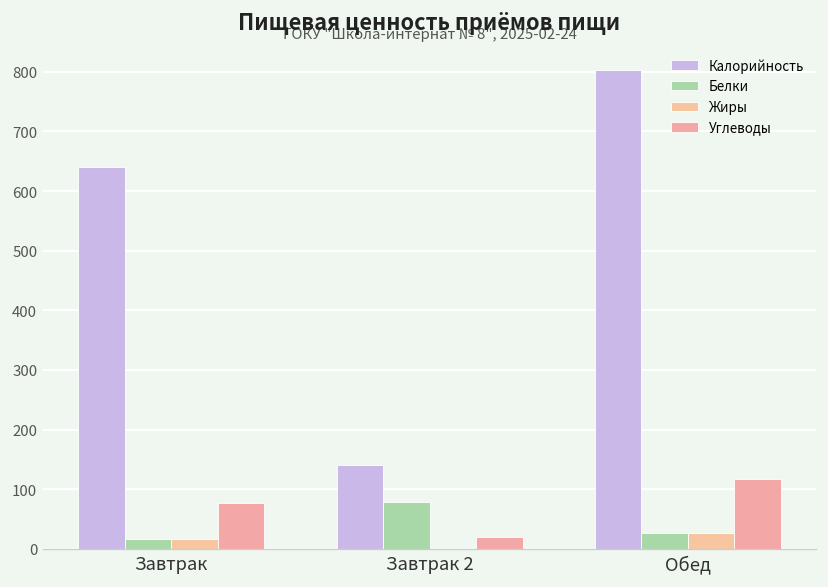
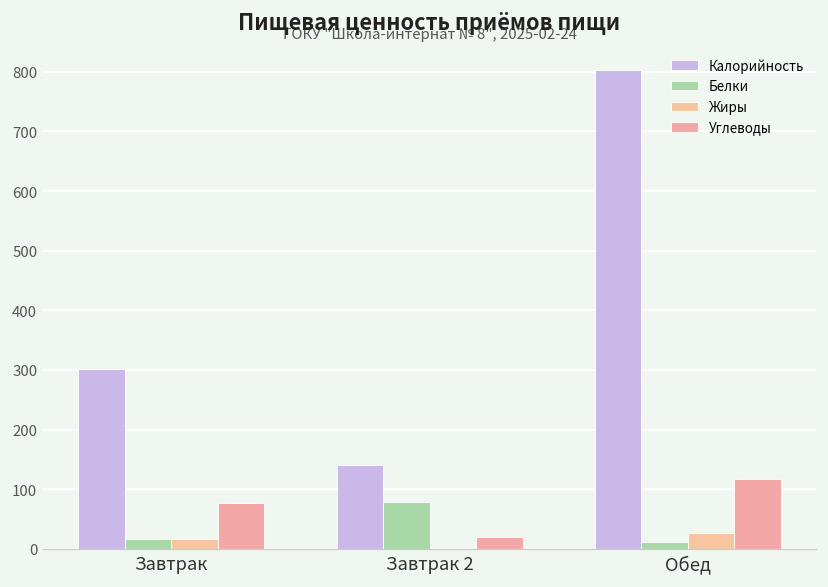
Калорийность, Завтрак: 640 -> 300
Белки, Обед: 30 -> 10
